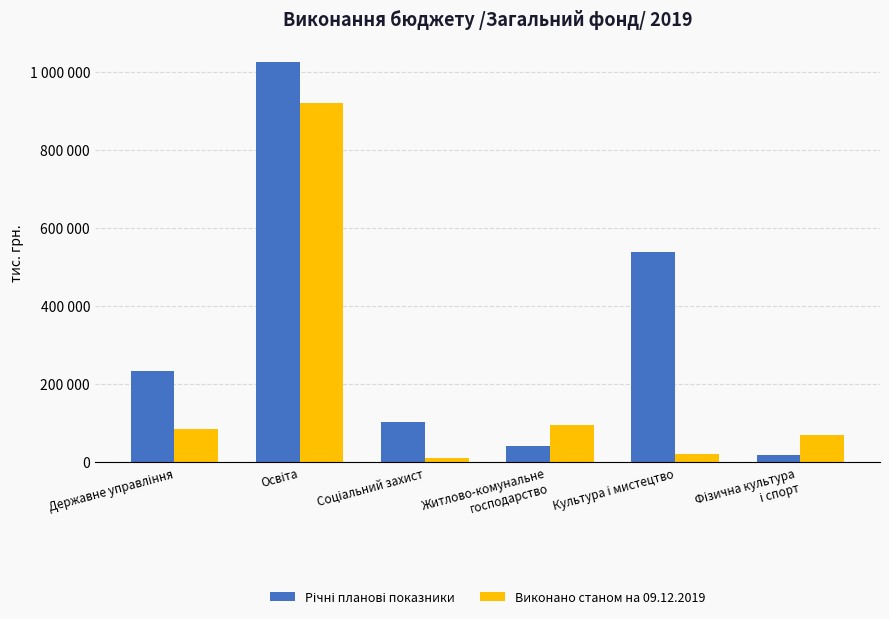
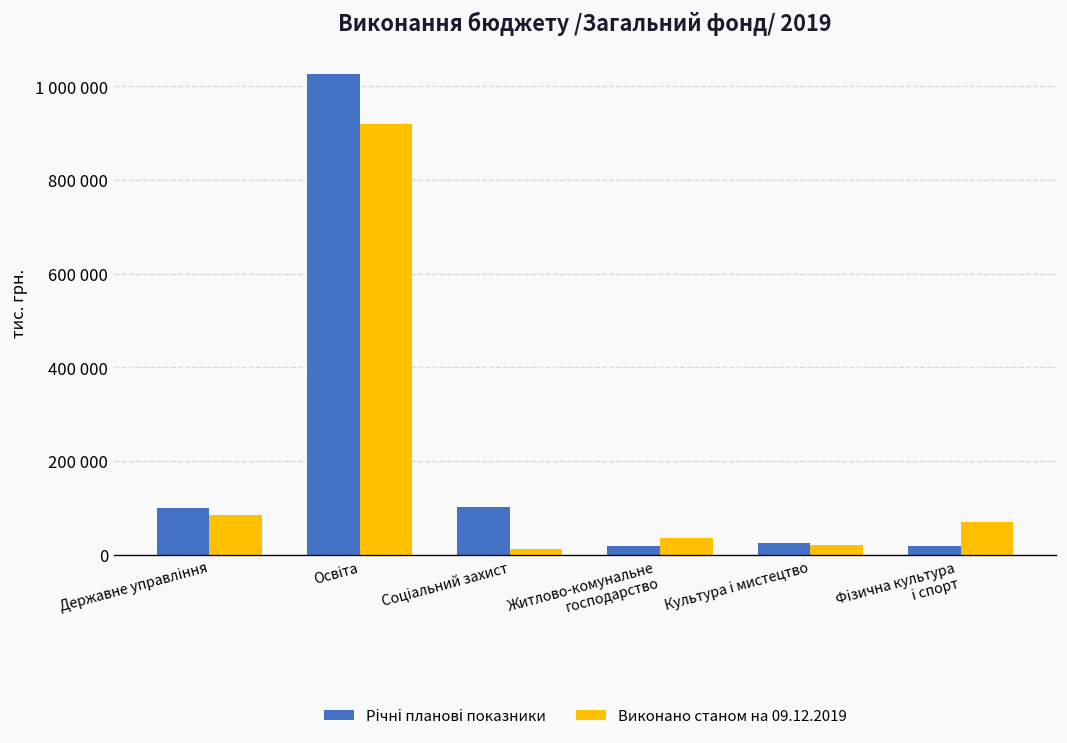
Річні планові показники, Державне управління: 230000 -> 100000
Річні планові показники, Житлово-комунальне господарство: 40000 -> 20000
Виконано станом на 09.12.2019, Житлово-комунальне господарство: 100000 -> 40000
Річні планові показники, Культура і мистецтво: 540000 -> 20000
